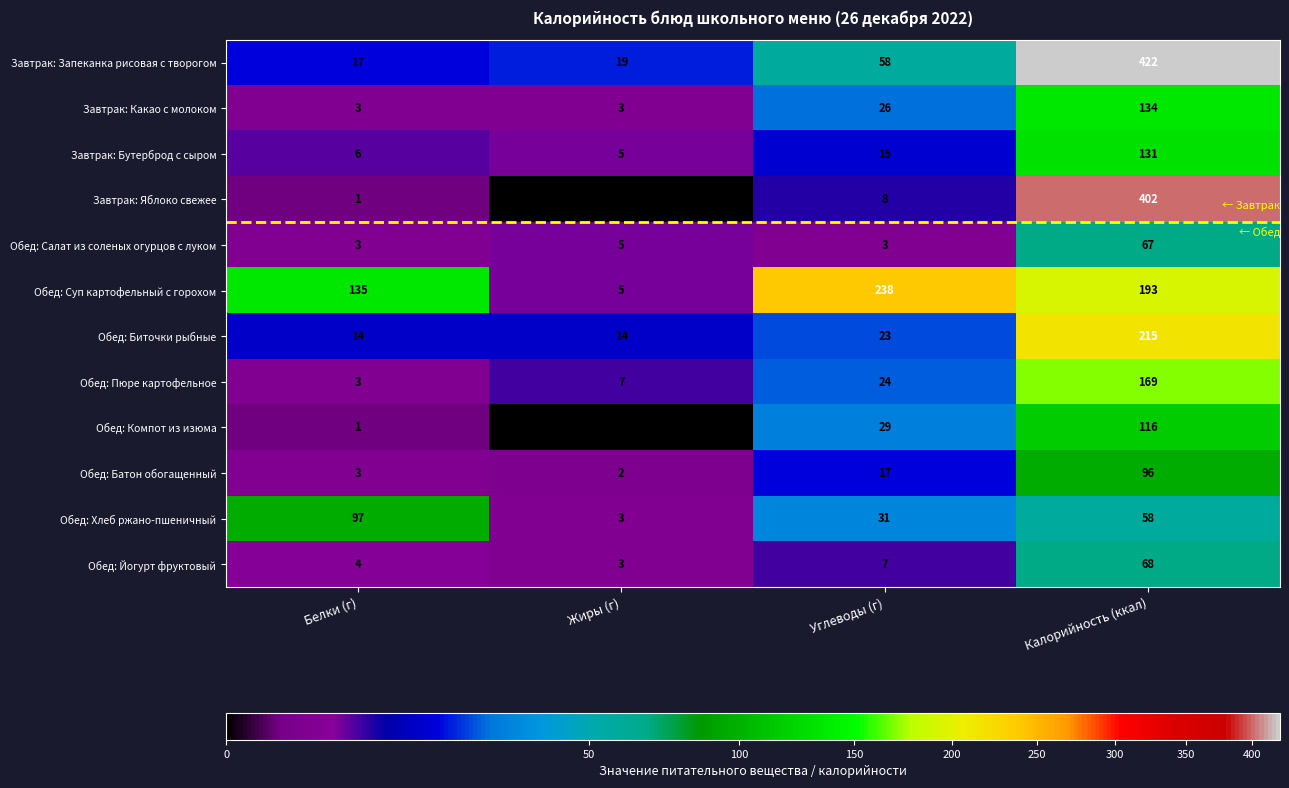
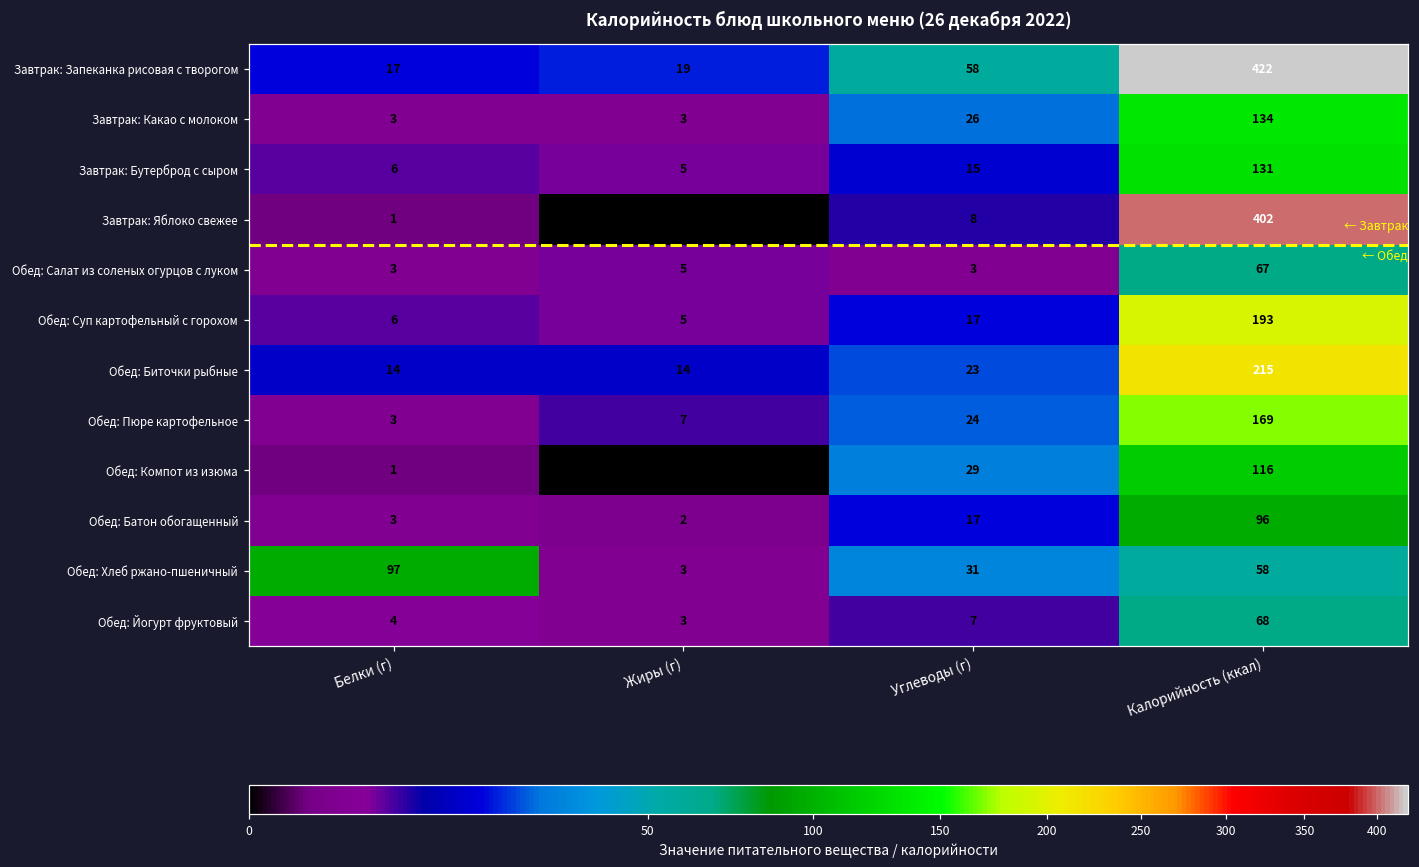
Обед: Суп картофельный с горохом, Белки (г): 135 -> 6
Обед: Суп картофельный с горохом, Углеводы (г): 238 -> 17
